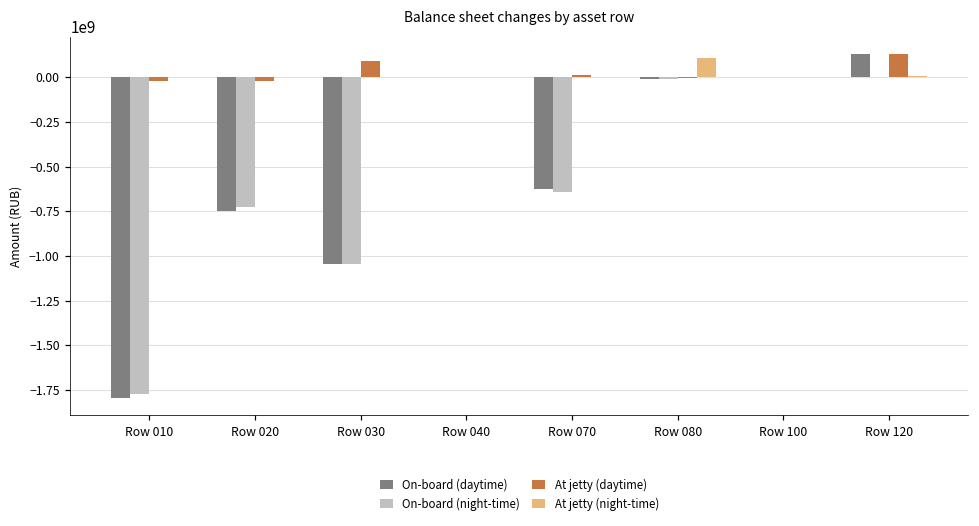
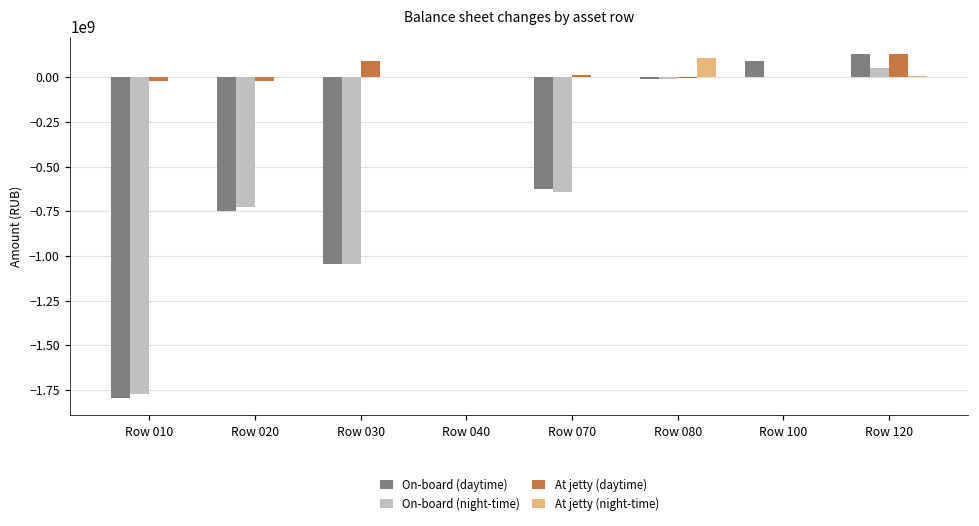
On-board (daytime), Row 100: 0 -> 90000000
On-board (night-time), Row 120: 0 -> 50000000
